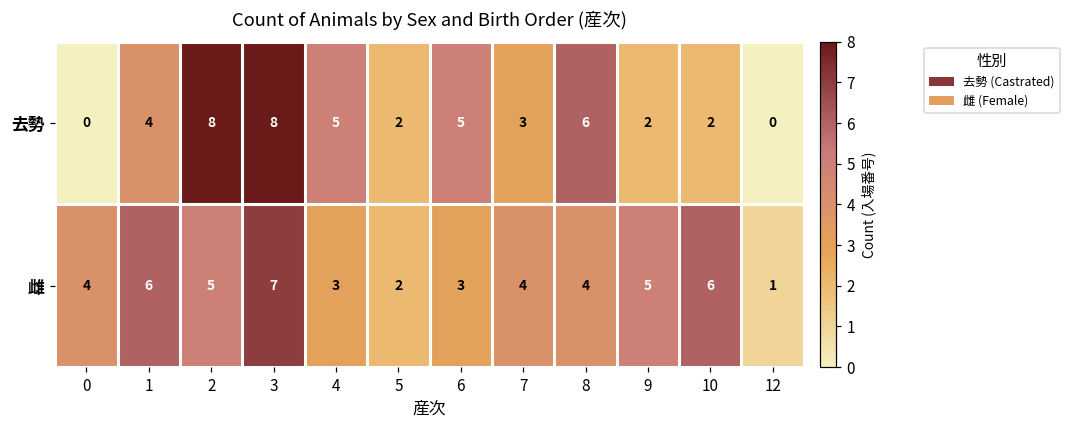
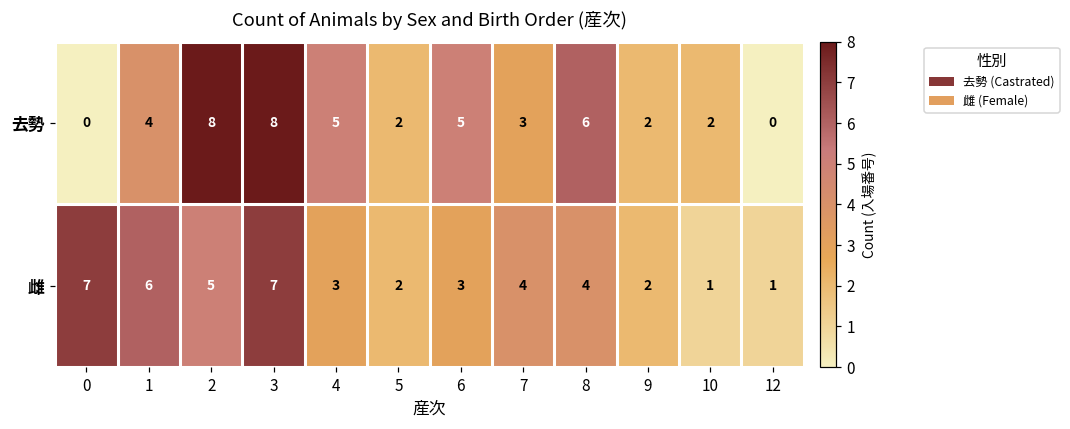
雌, 0: 4 -> 7
雌, 9: 5 -> 2
雌, 10: 6 -> 1
